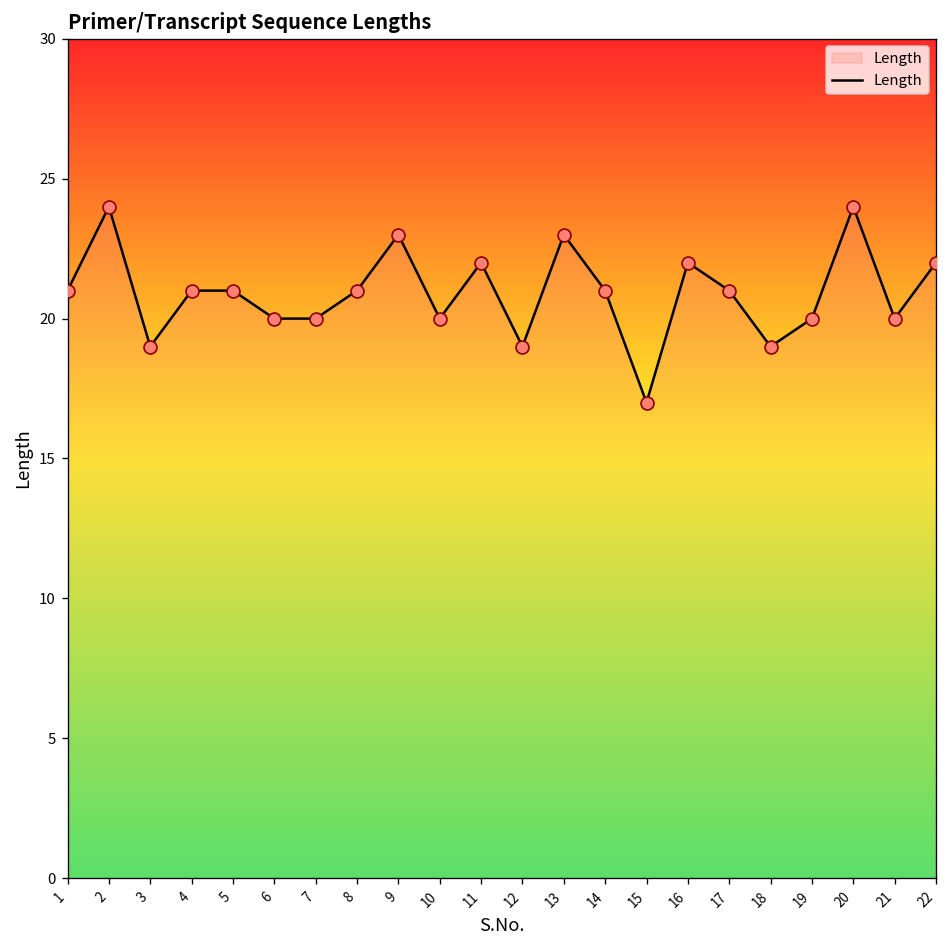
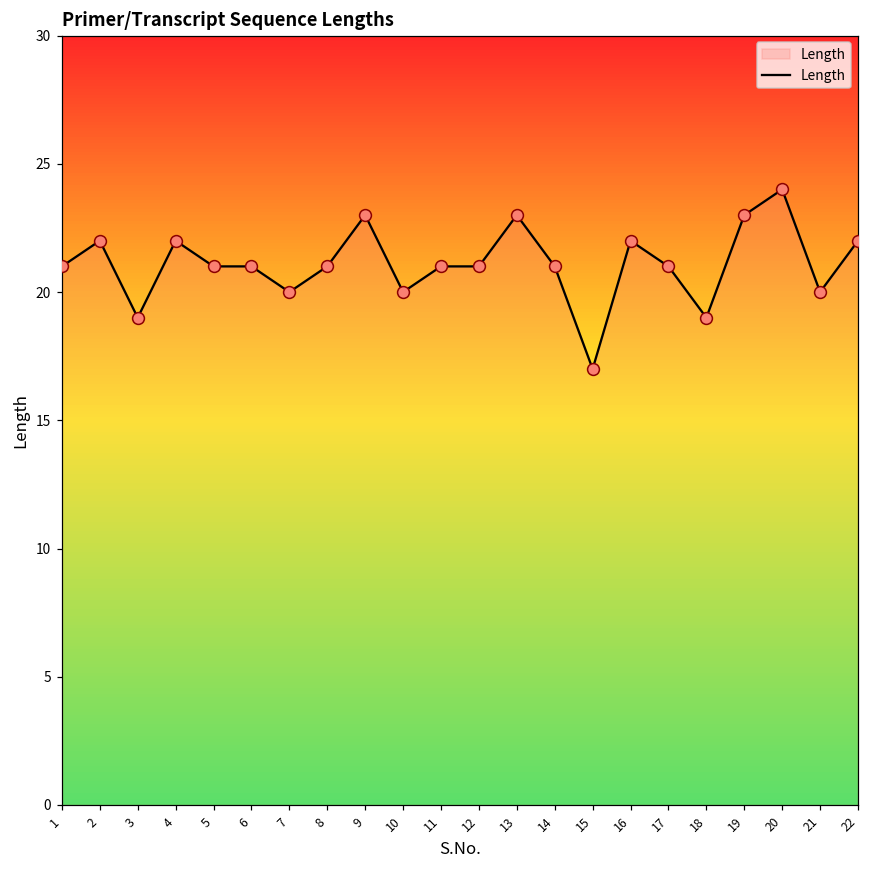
2: 24 -> 22
4: 21 -> 22
6: 20 -> 21
11: 22 -> 21
12: 19 -> 21
19: 20 -> 23
